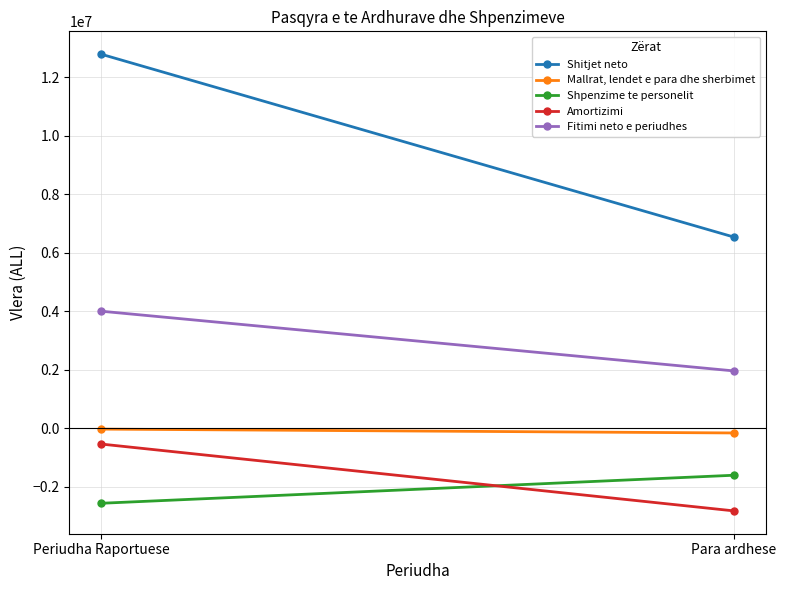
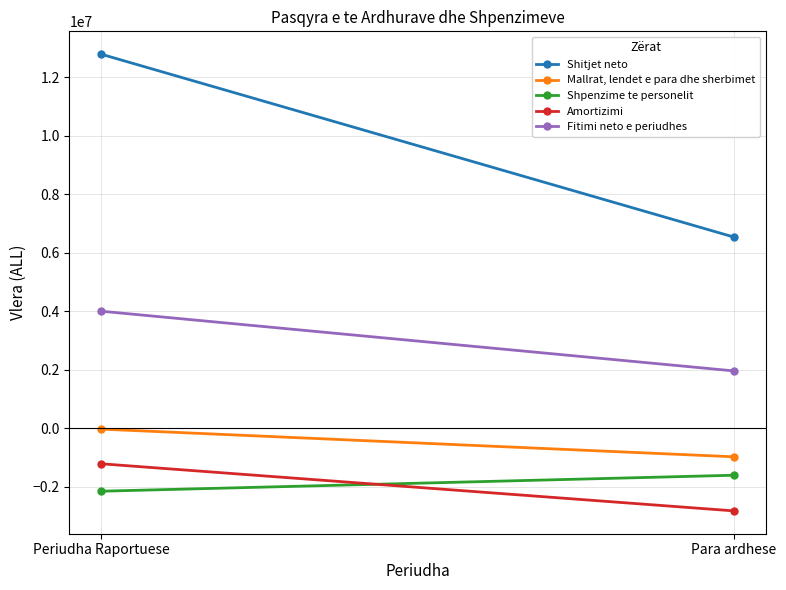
Shpenzime te personelit, Periudha Raportuese: -2600000 -> -2100000
Amortizimi, Periudha Raportuese: -500000 -> -1200000
Mallrat, lendet e para dhe sherbimet, Para ardhese: -200000 -> -1000000
